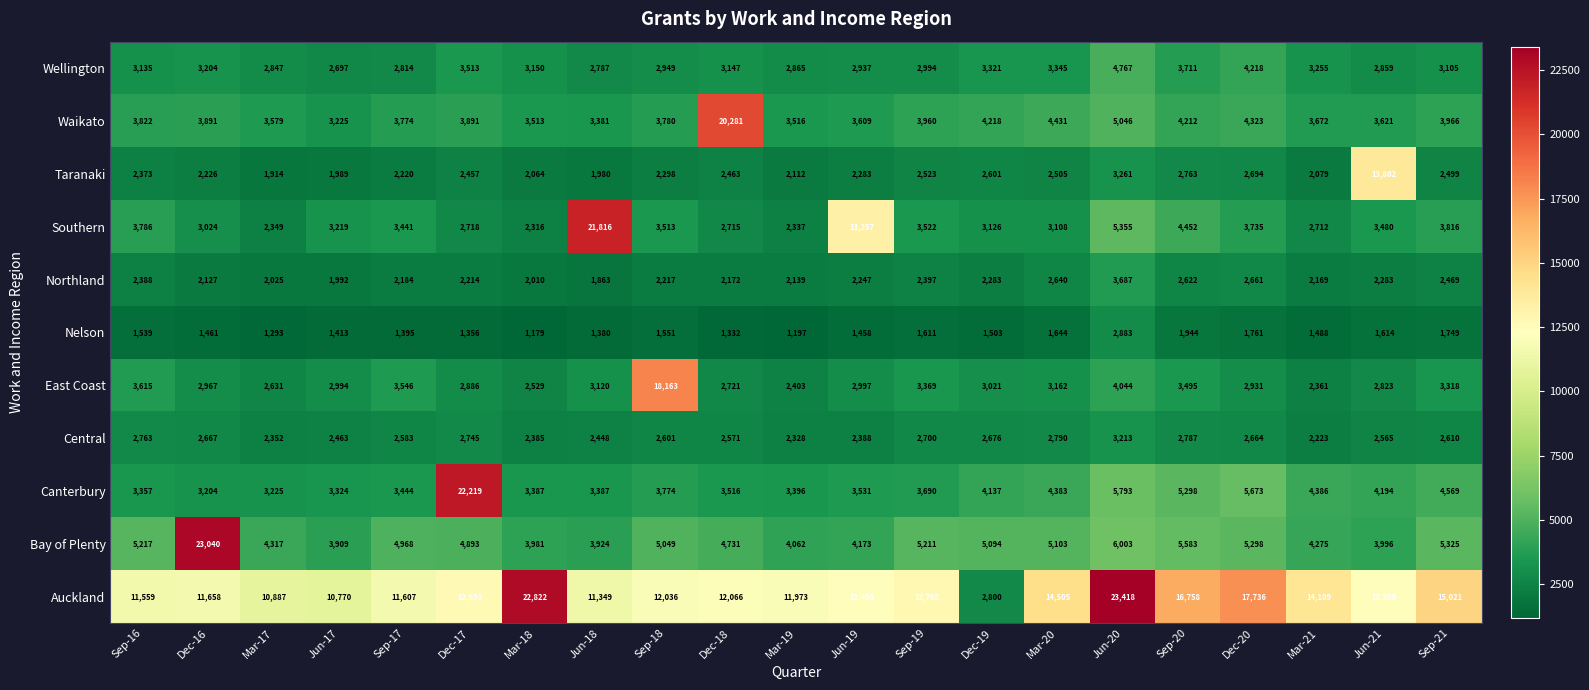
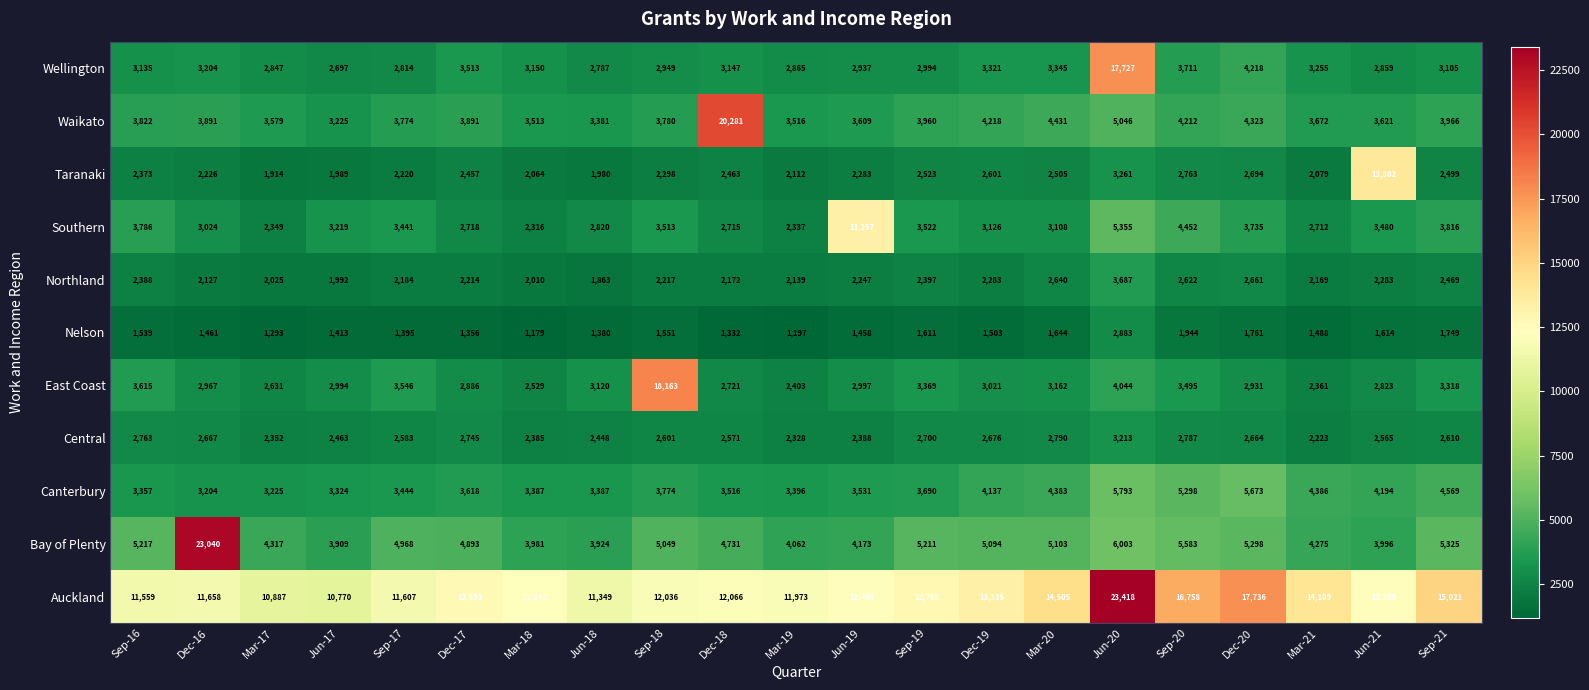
Wellington, Jun-20: 4,767 -> 17,727
Southern, Jun-18: 21,816 -> 2,820
Canterbury, Dec-17: 22,219 -> 3,618
Auckland, Mar-18: 22,822 -> 12,342
Auckland, Dec-19: 2,800 -> 13,335
